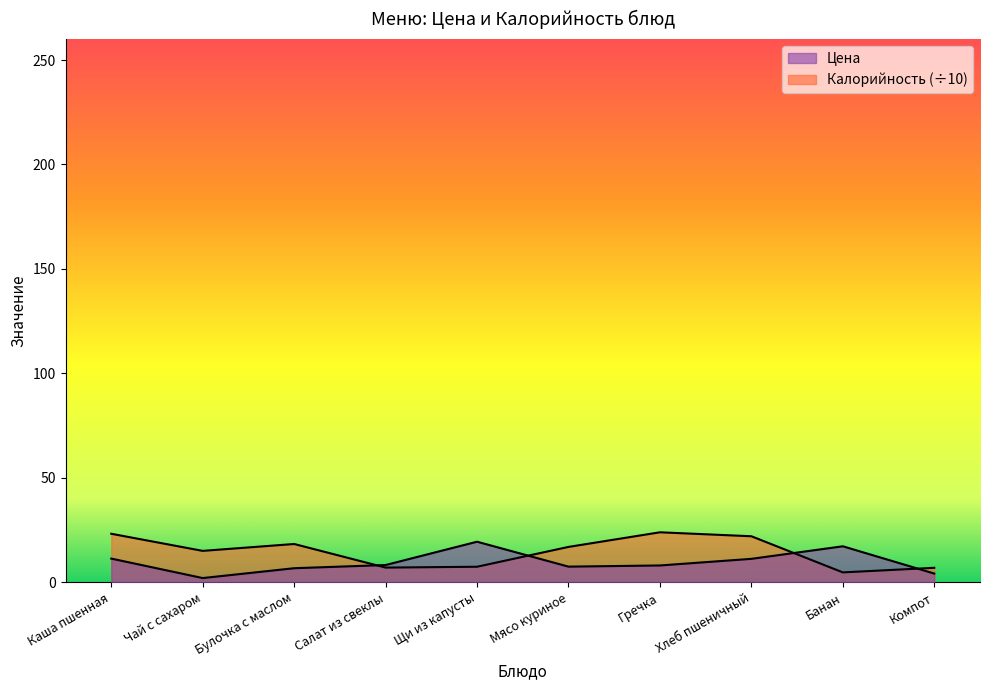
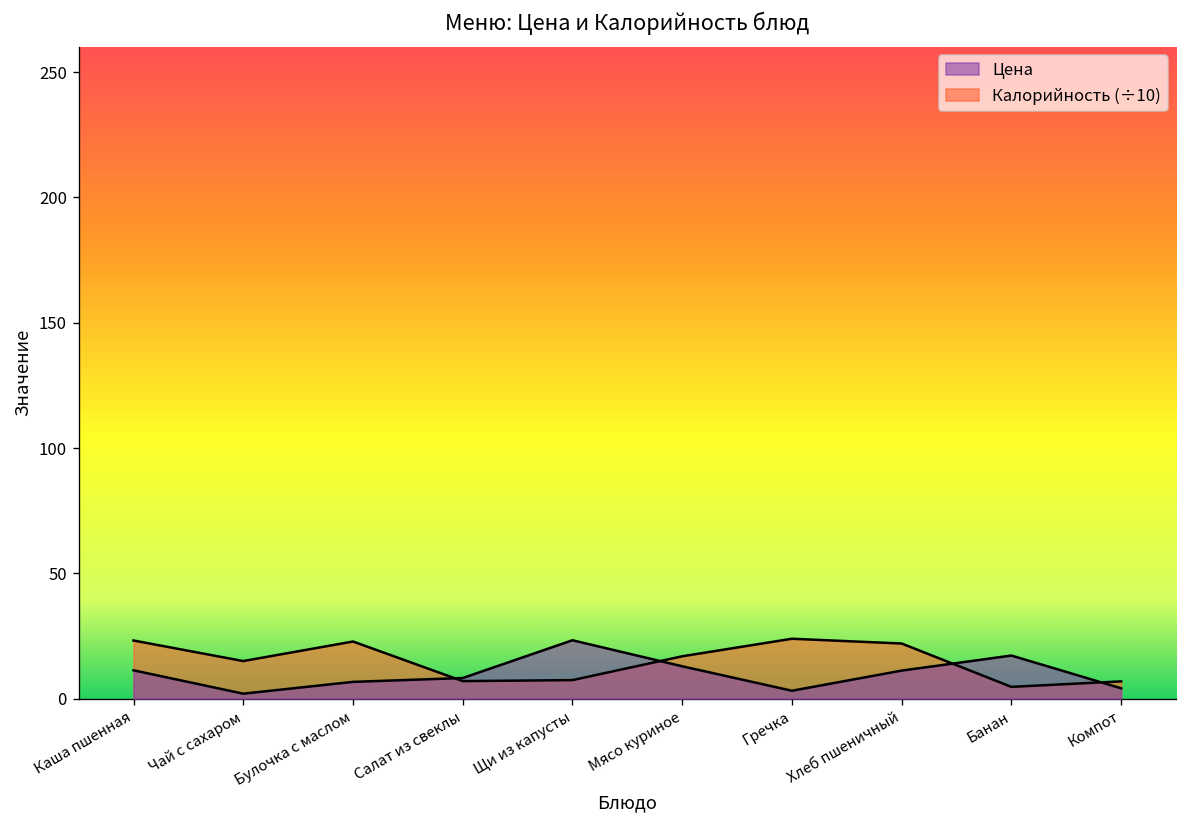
Калорийность (÷10), Булочка с маслом: 18 -> 23
Цена, Щи из капусты: 19 -> 23
Цена, Мясо куриное: 7 -> 13
Цена, Гречка: 8 -> 3
